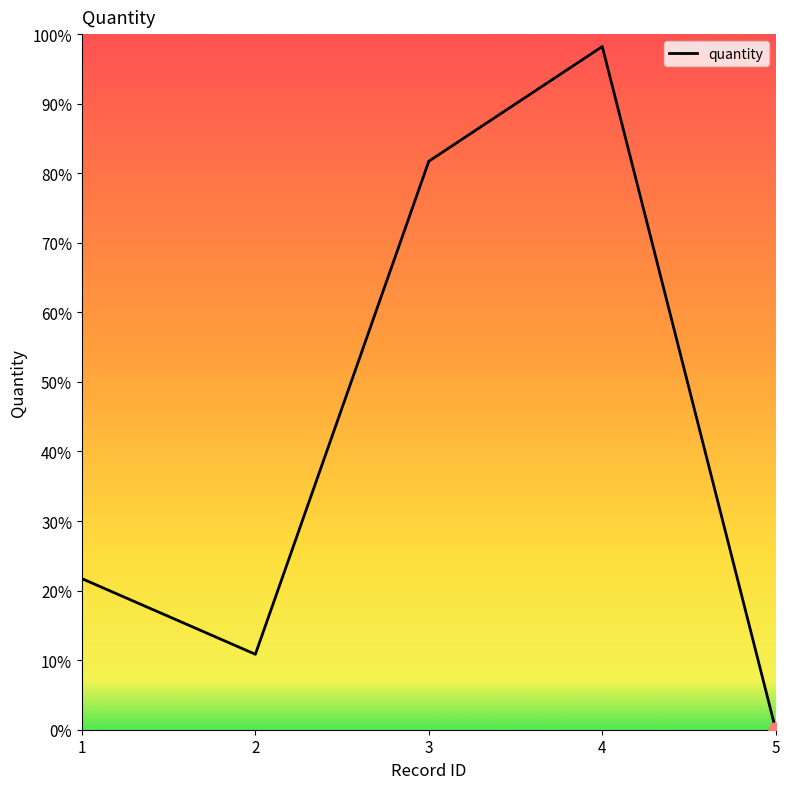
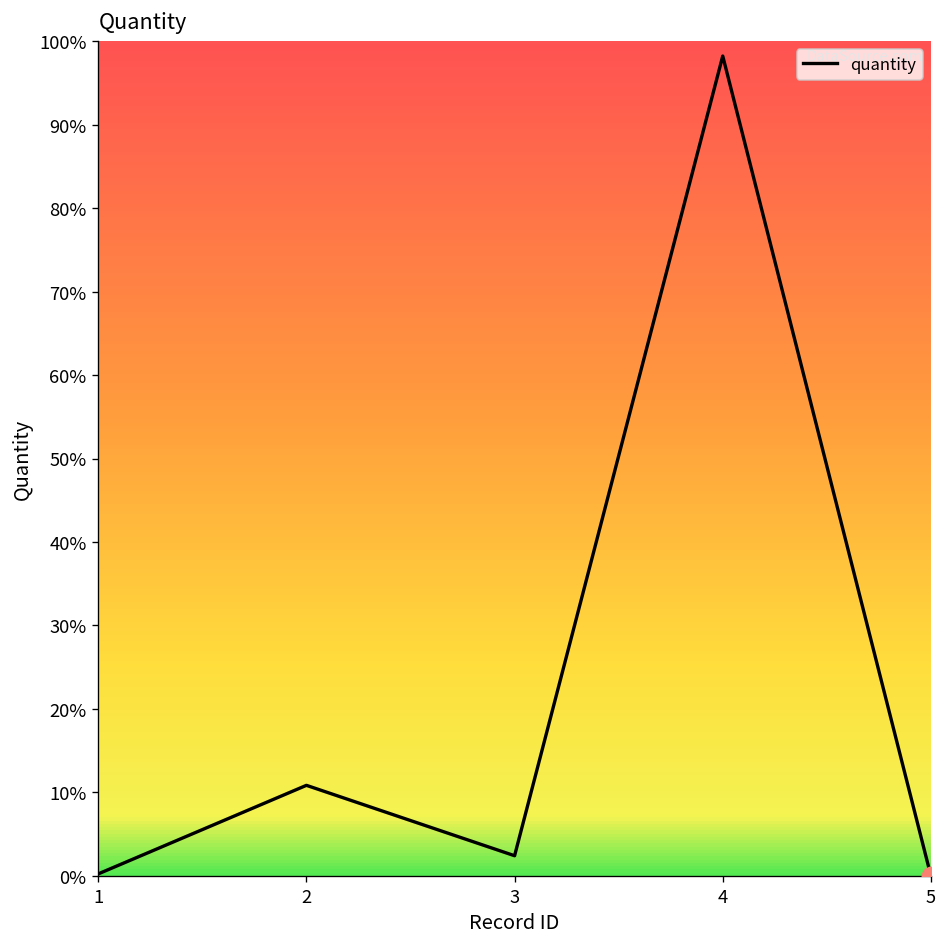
quantity, 1: 22% -> 0%
quantity, 3: 82% -> 2%
